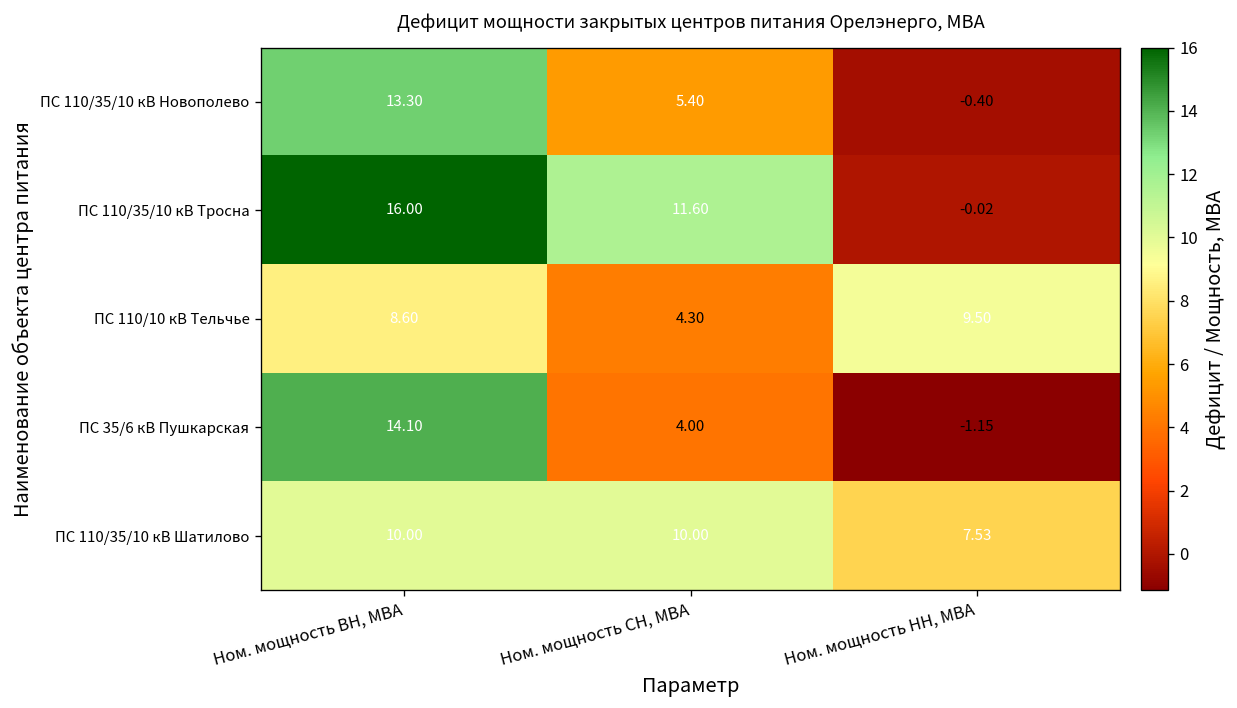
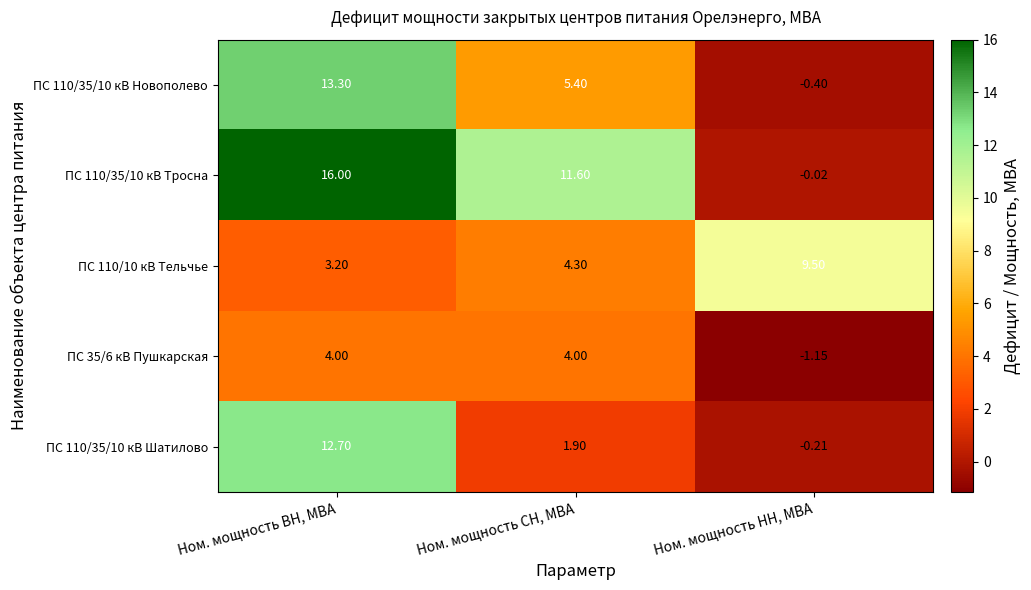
ПС 110/10 кВ Тельчье, Ном. мощность ВН, МВА: 8.60 -> 3.20
ПС 35/6 кВ Пушкарская, Ном. мощность ВН, МВА: 14.10 -> 4.00
ПС 110/35/10 кВ Шатилово, Ном. мощность ВН, МВА: 10.00 -> 12.70
ПС 110/35/10 кВ Шатилово, Ном. мощность СН, МВА: 10.00 -> 1.90
ПС 110/35/10 кВ Шатилово, Ном. мощность НН, МВА: 7.53 -> -0.21
